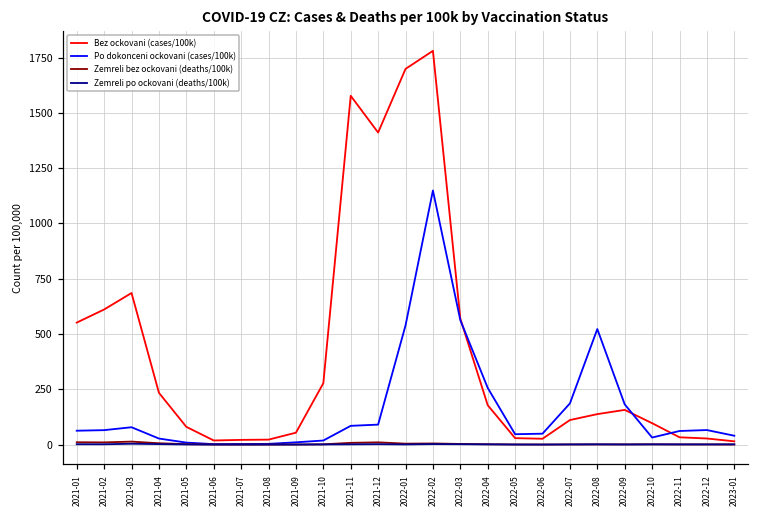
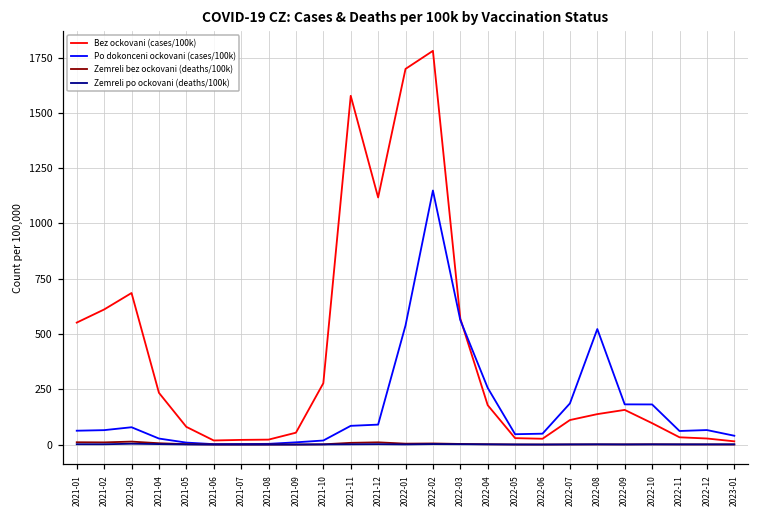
Bez ockovani (cases/100k), 2021-12: 1410 -> 1120
Po dokonceni ockovani (cases/100k), 2022-10: 30 -> 180
